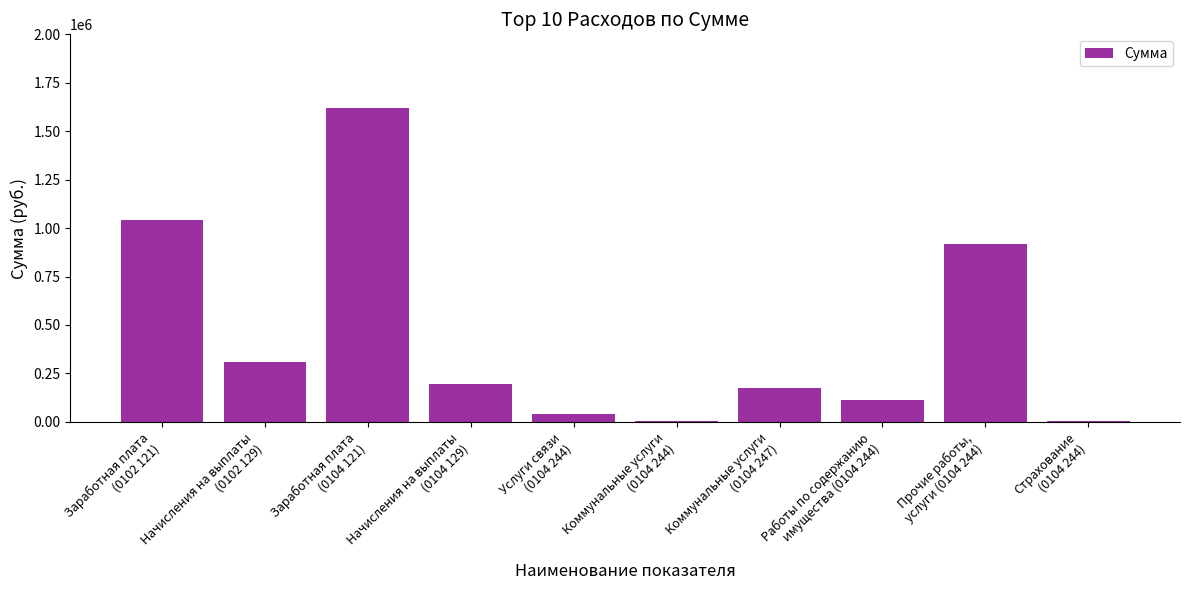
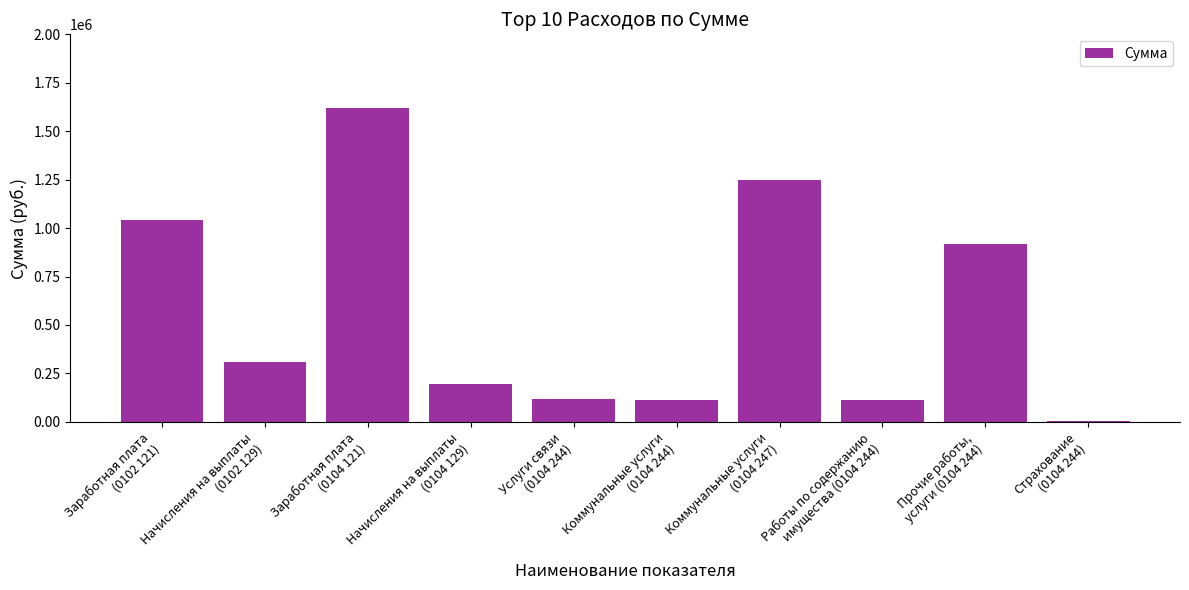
Услуги связи (0104 244): 40000 -> 120000
Коммунальные услуги (0104 244): 0 -> 120000
Коммунальные услуги (0104 247): 170000 -> 1250000
